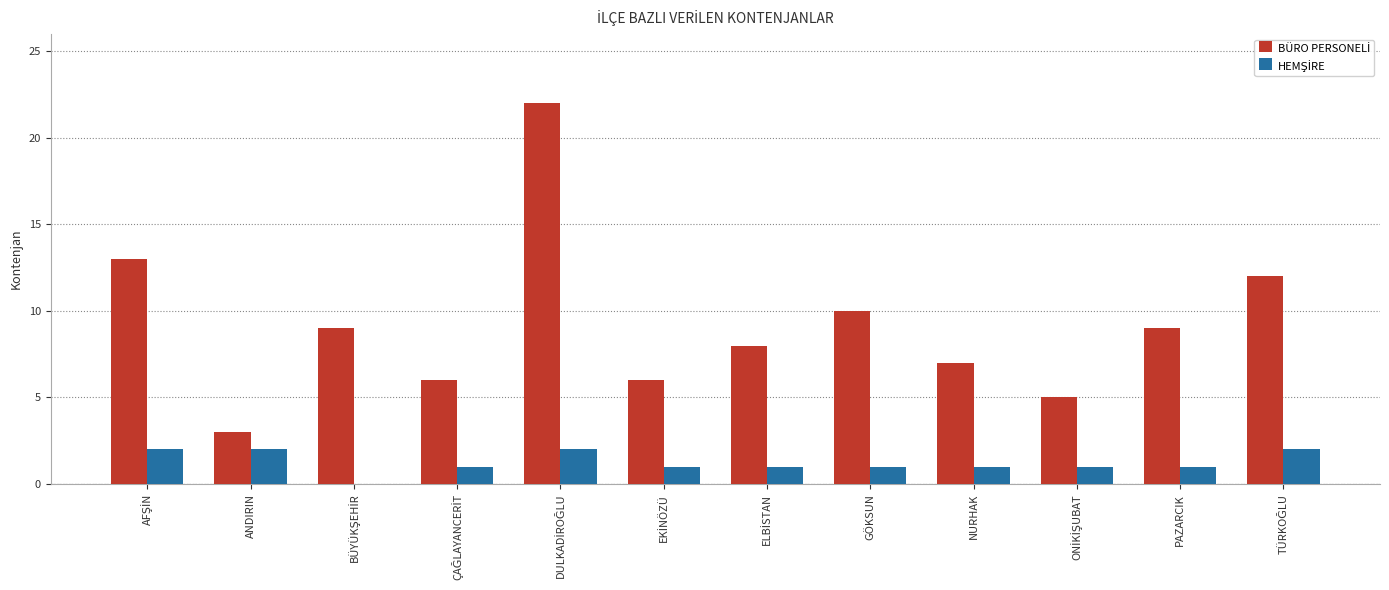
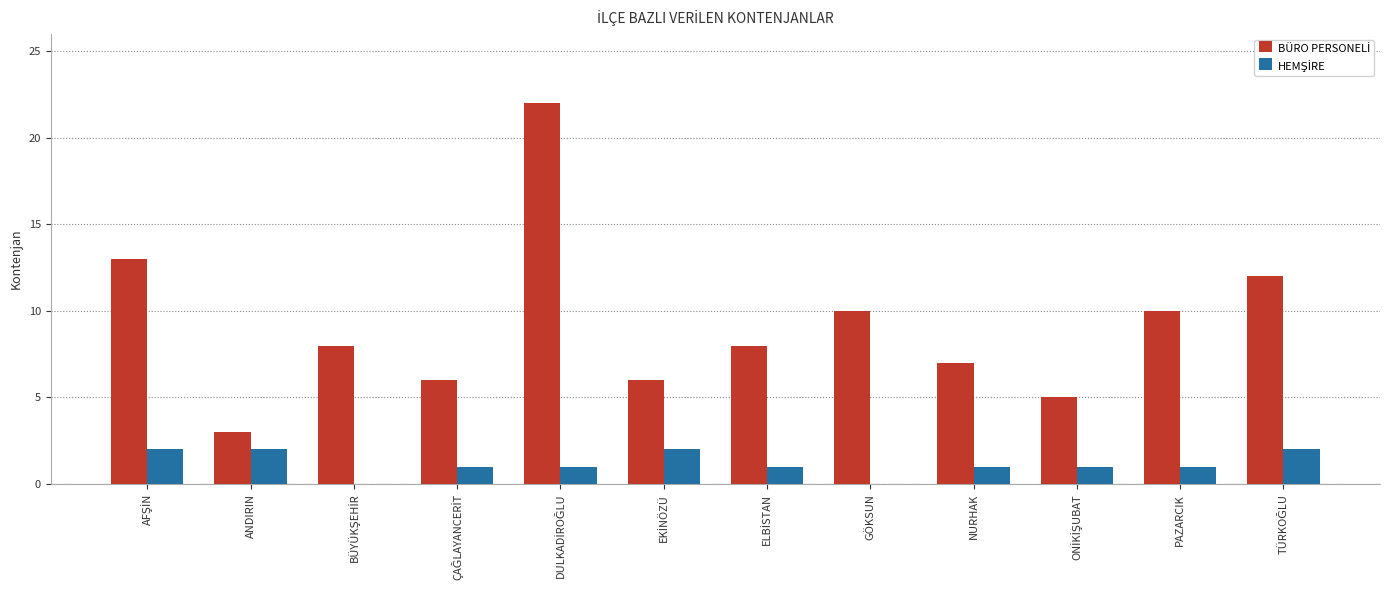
BÜRO PERSONELİ, BÜYÜKŞEHİR: 9 -> 8
HEMŞİRE, DULKADİROĞLU: 2 -> 1
HEMŞİRE, EKİNÖZÜ: 1 -> 2
HEMŞİRE, GÖKSUN: 1 -> 0
BÜRO PERSONELİ, PAZARCIK: 9 -> 10
